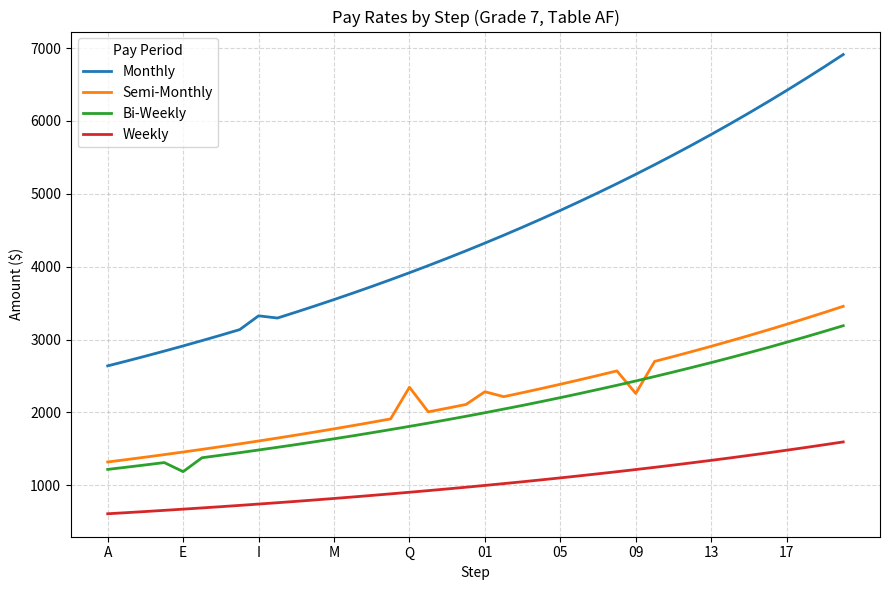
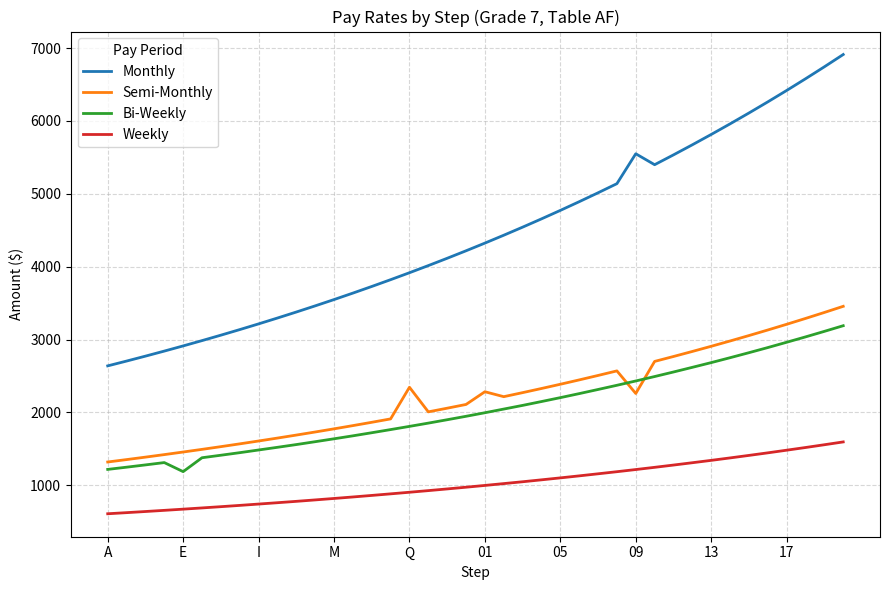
Monthly, I: 3300 -> 3200
Monthly, 09: 5300 -> 5500
